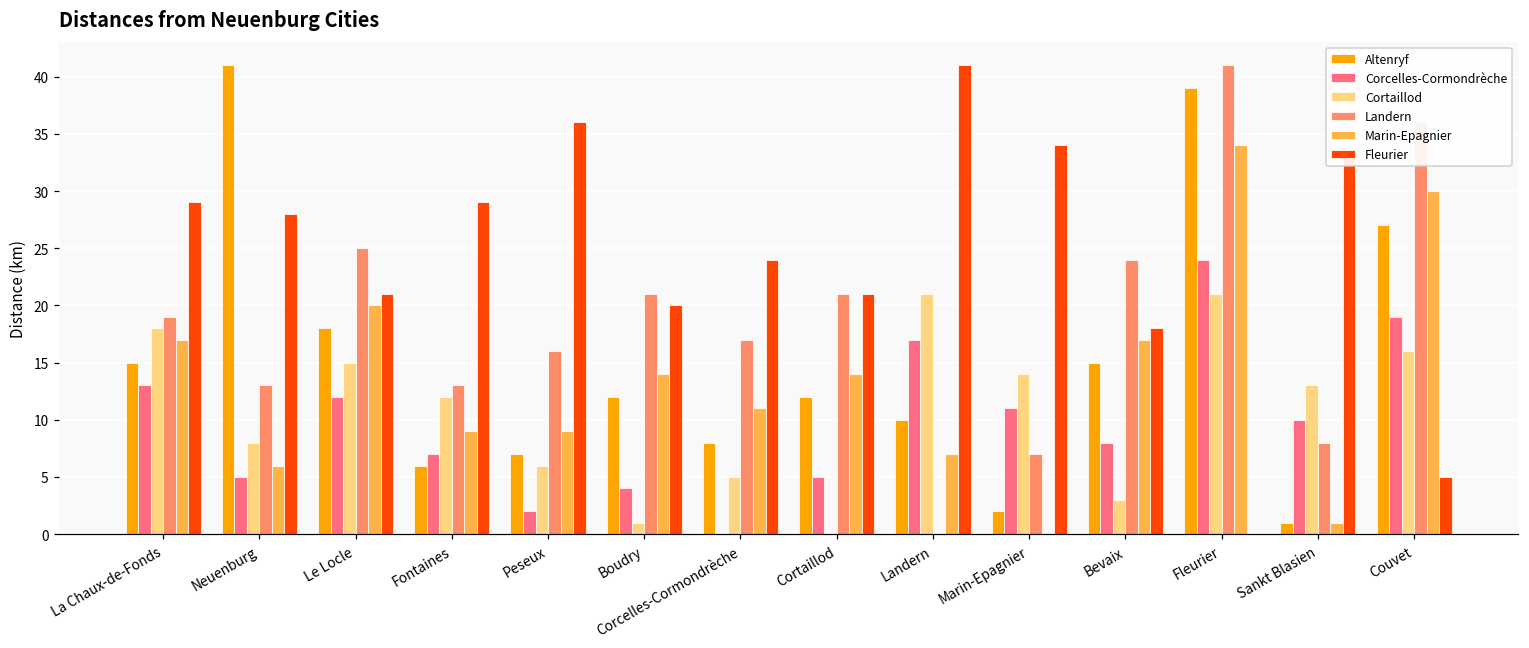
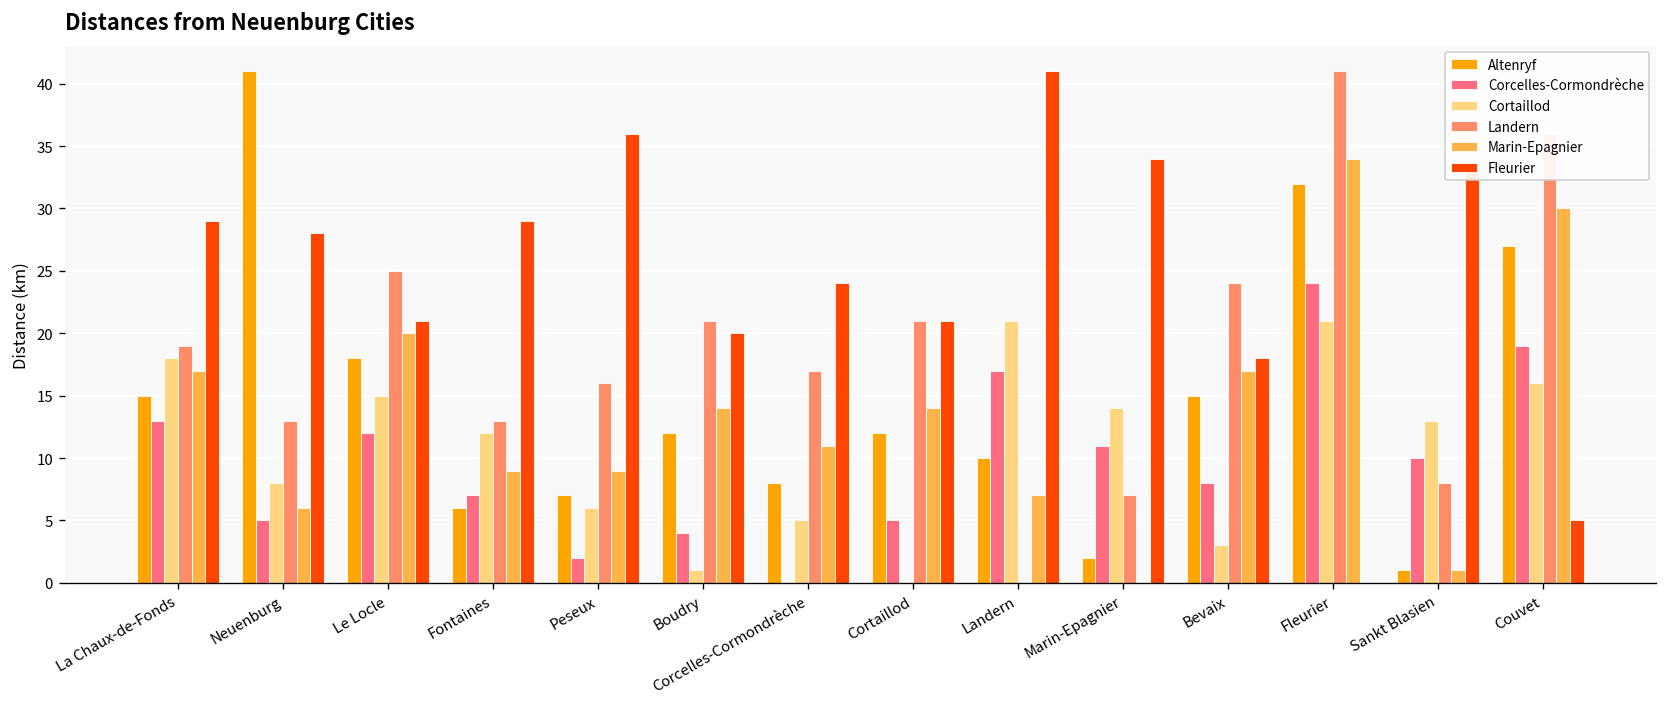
Altenryf, Fleurier: 39 -> 32
